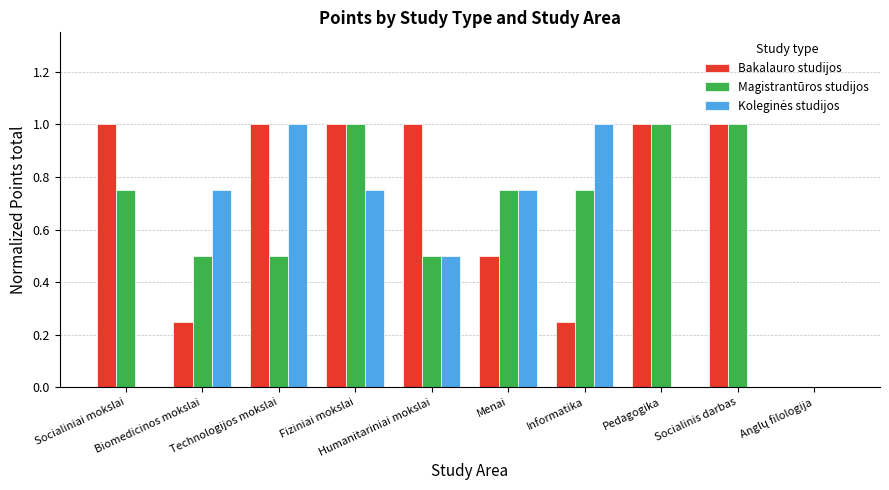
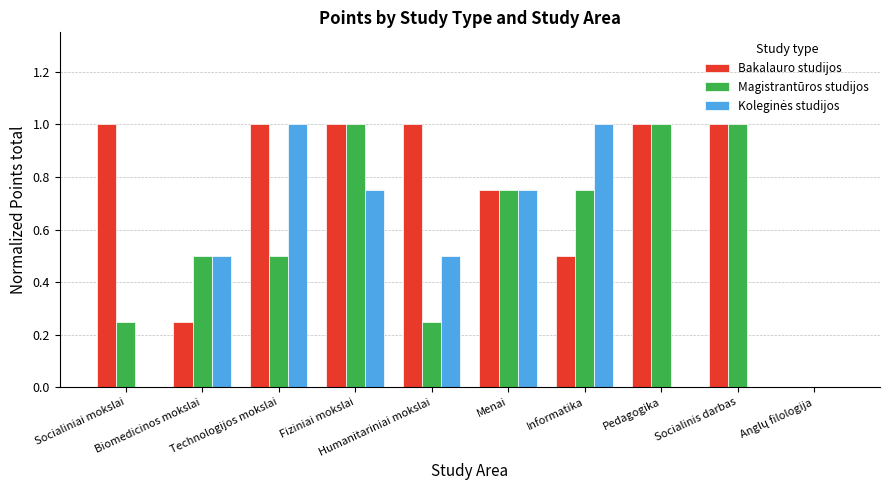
Magistrantūros studijos, Socialiniai mokslai: 0.75 -> 0.25
Koleginės studijos, Biomedicinos mokslai: 0.75 -> 0.50
Magistrantūros studijos, Humanitariniai mokslai: 0.50 -> 0.25
Bakalauro studijos, Menai: 0.50 -> 0.75
Bakalauro studijos, Informatika: 0.25 -> 0.50
